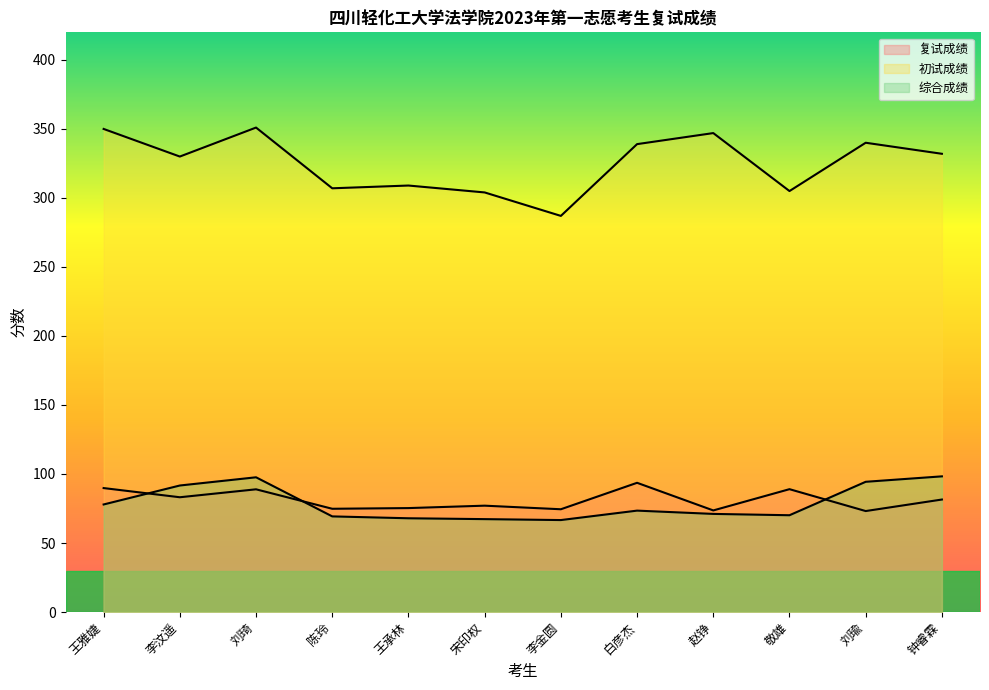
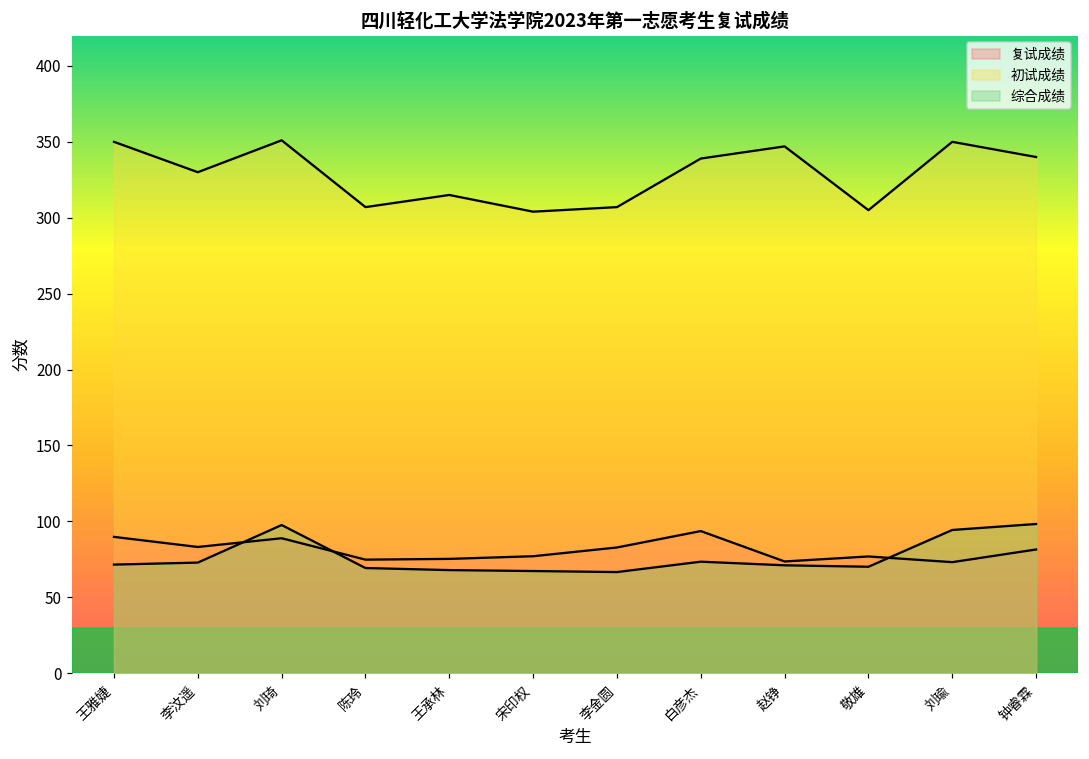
综合成绩, 王雅婕: 78 -> 72
综合成绩, 李汶遥: 92 -> 73
初试成绩, 王承林: 309 -> 315
复试成绩, 李金圆: 74 -> 83
初试成绩, 李金圆: 287 -> 307
复试成绩, 敬雄: 89 -> 77
初试成绩, 刘瑜: 340 -> 350
初试成绩, 钟睿霖: 332 -> 340
